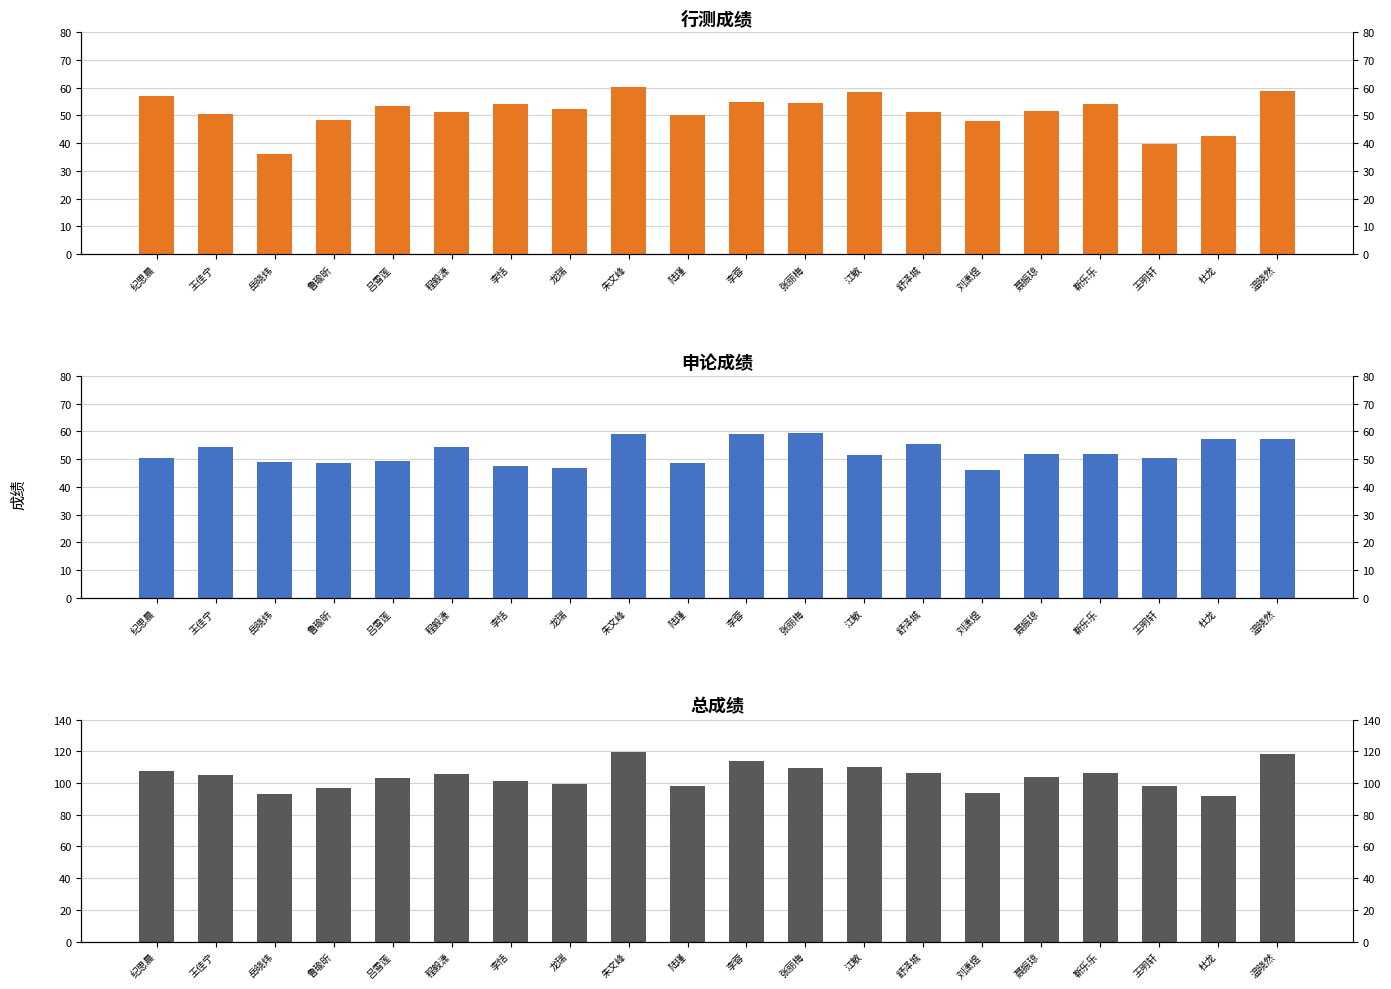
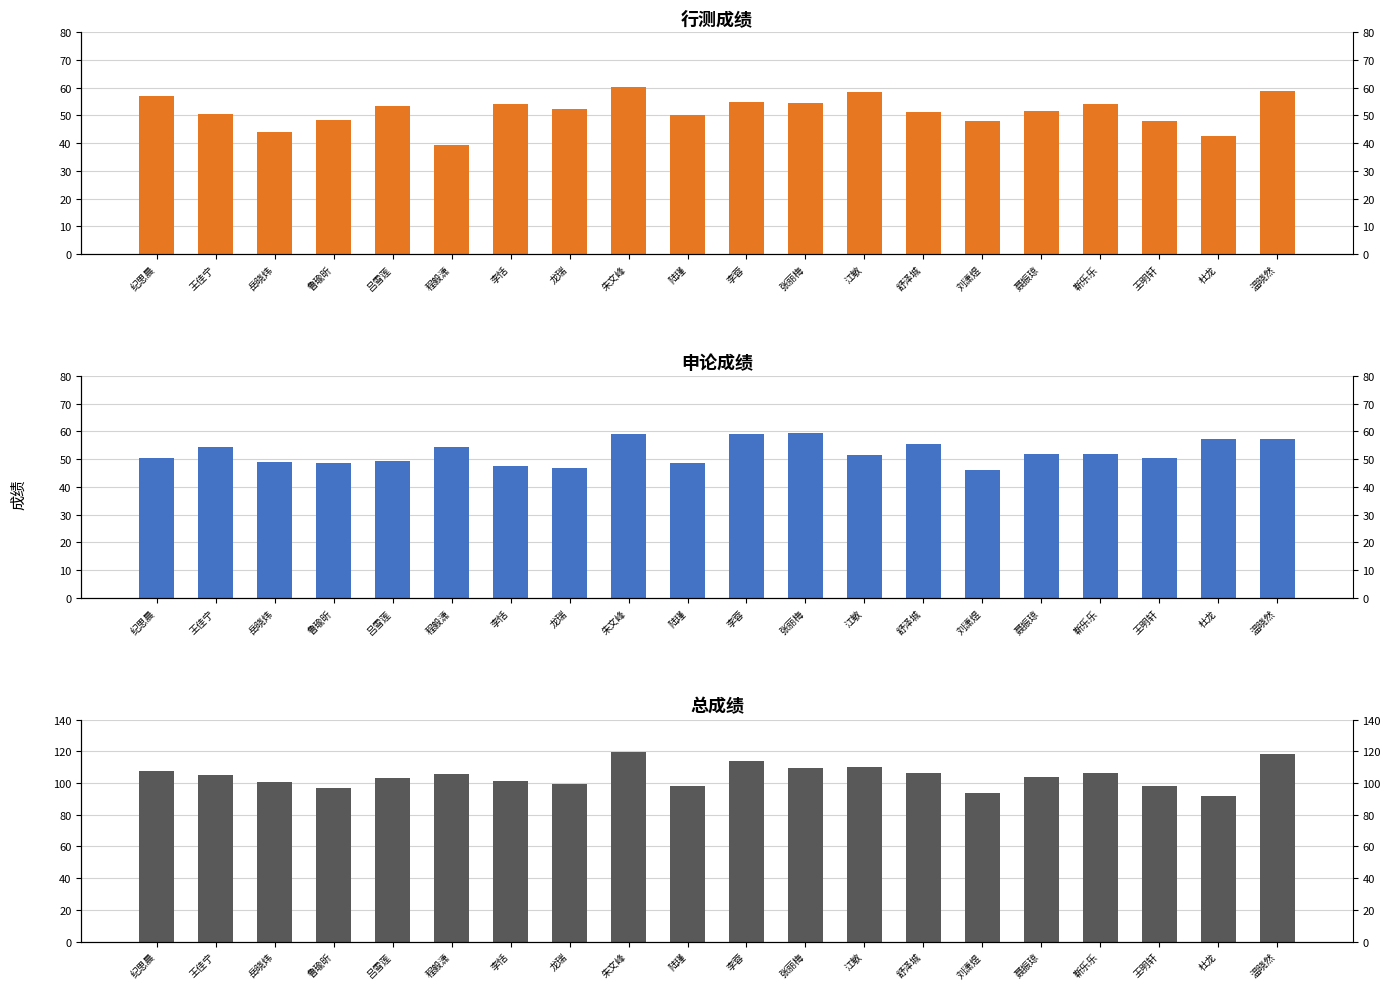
行测成绩, 岳晓炜: 36 -> 44
行测成绩, 程毅潇: 51 -> 40
行测成绩, 王明轩: 40 -> 48
总成绩, 岳晓炜: 93 -> 101
